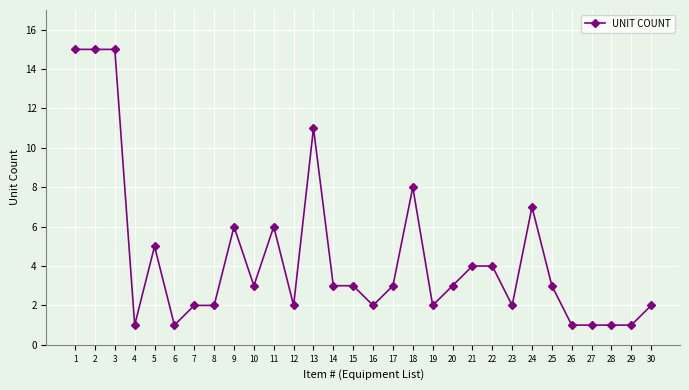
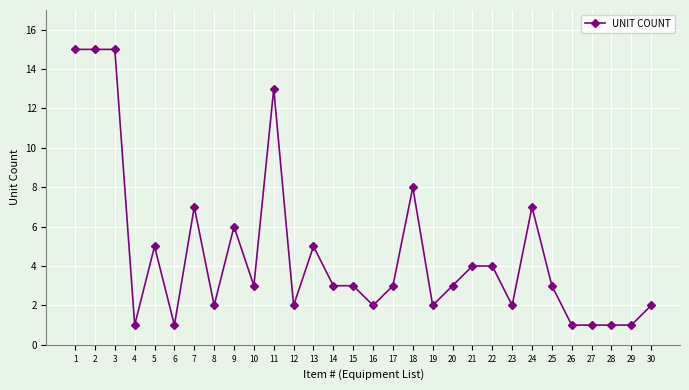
7: 2 -> 7
11: 6 -> 13
13: 11 -> 5
